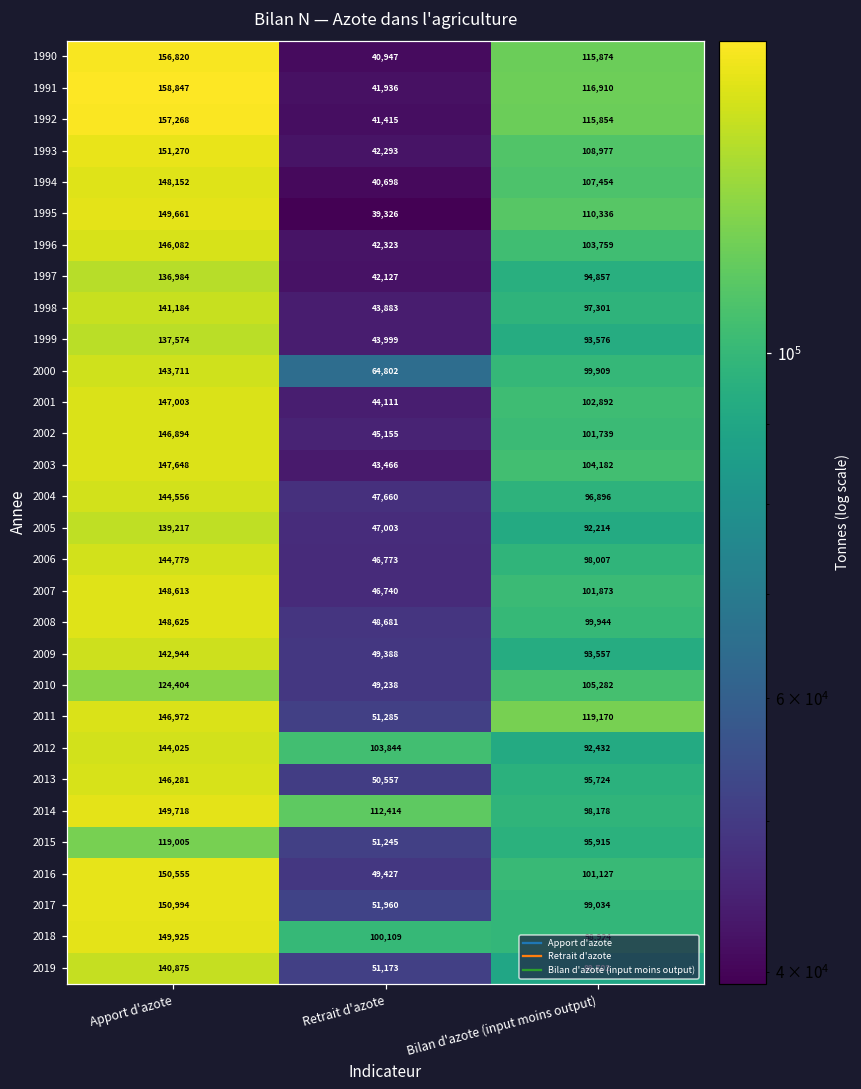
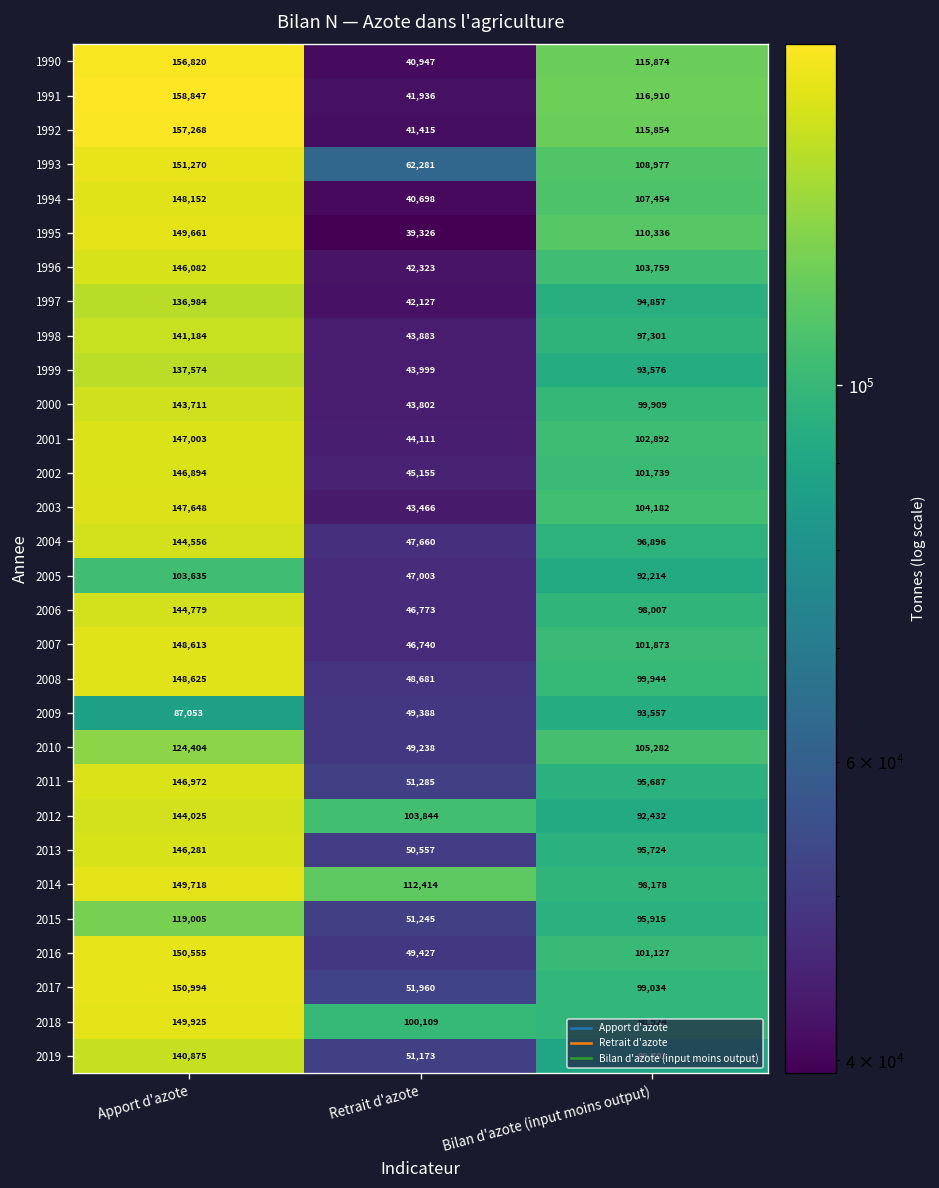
1993, Retrait d'azote: 42,293 -> 62,281
2000, Retrait d'azote: 64,802 -> 43,802
2005, Apport d'azote: 139,217 -> 103,635
2009, Apport d'azote: 142,944 -> 87,053
2011, Bilan d'azote (input moins output): 119,170 -> 95,687
